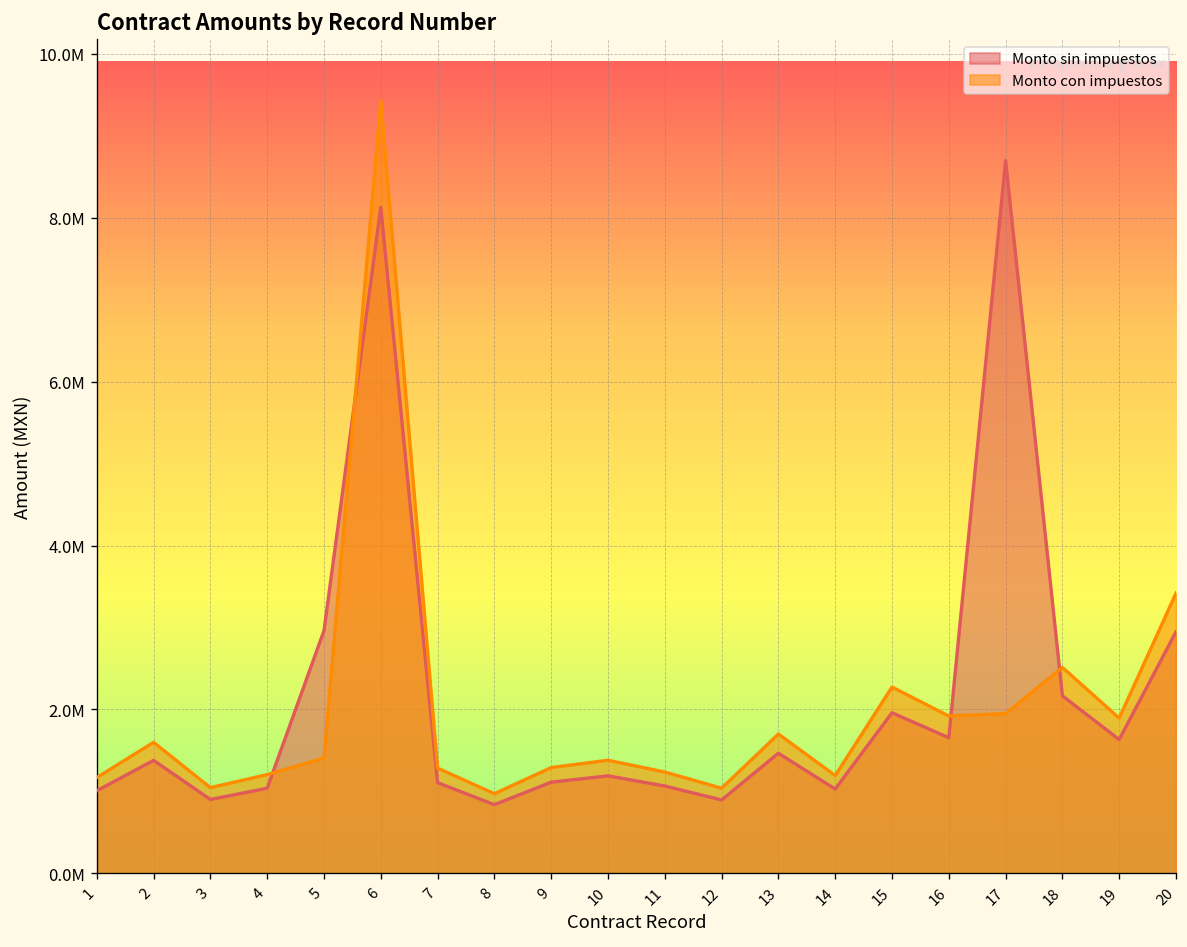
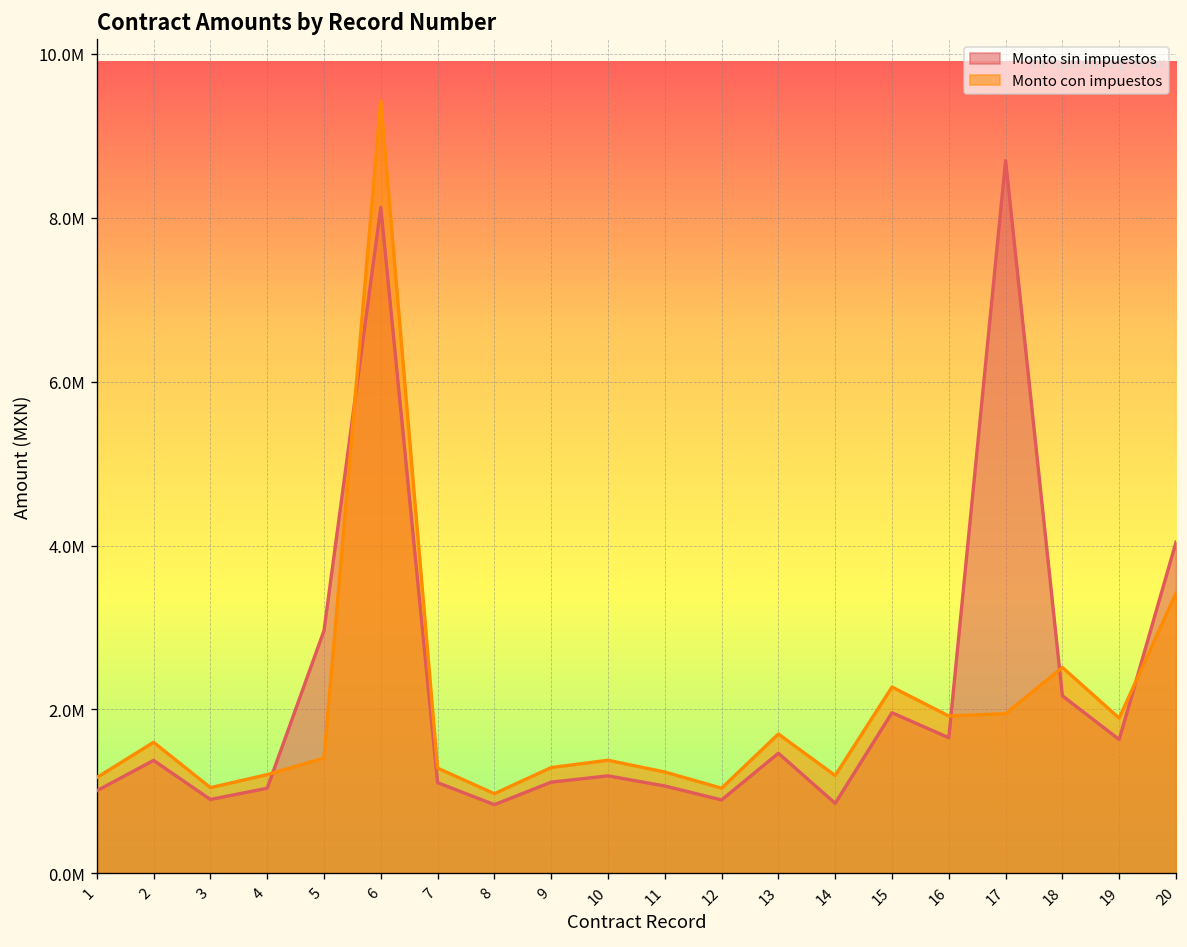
Monto sin impuestos, 14: 1000000 -> 900000
Monto sin impuestos, 20: 2900000 -> 4000000
